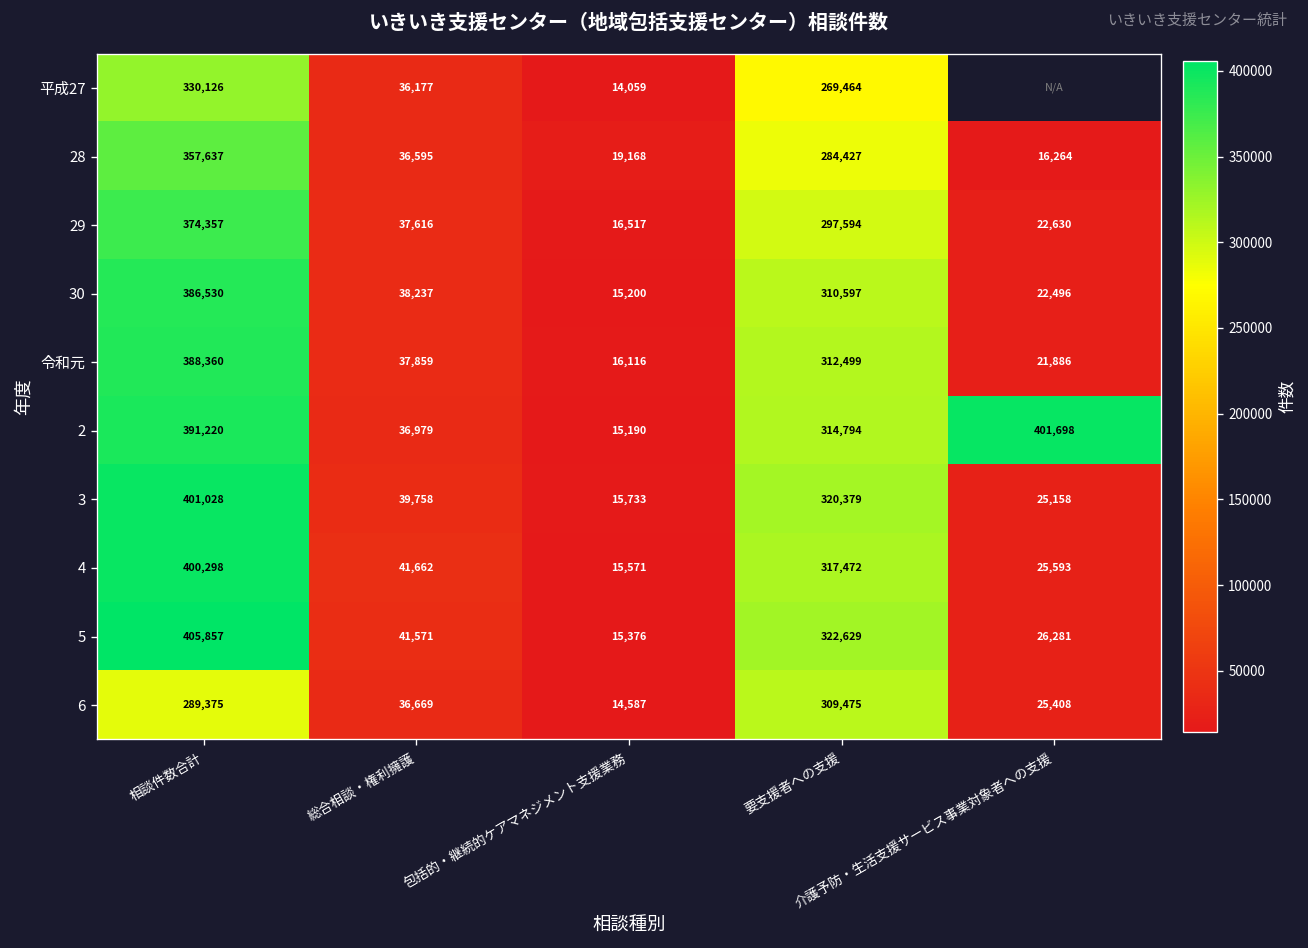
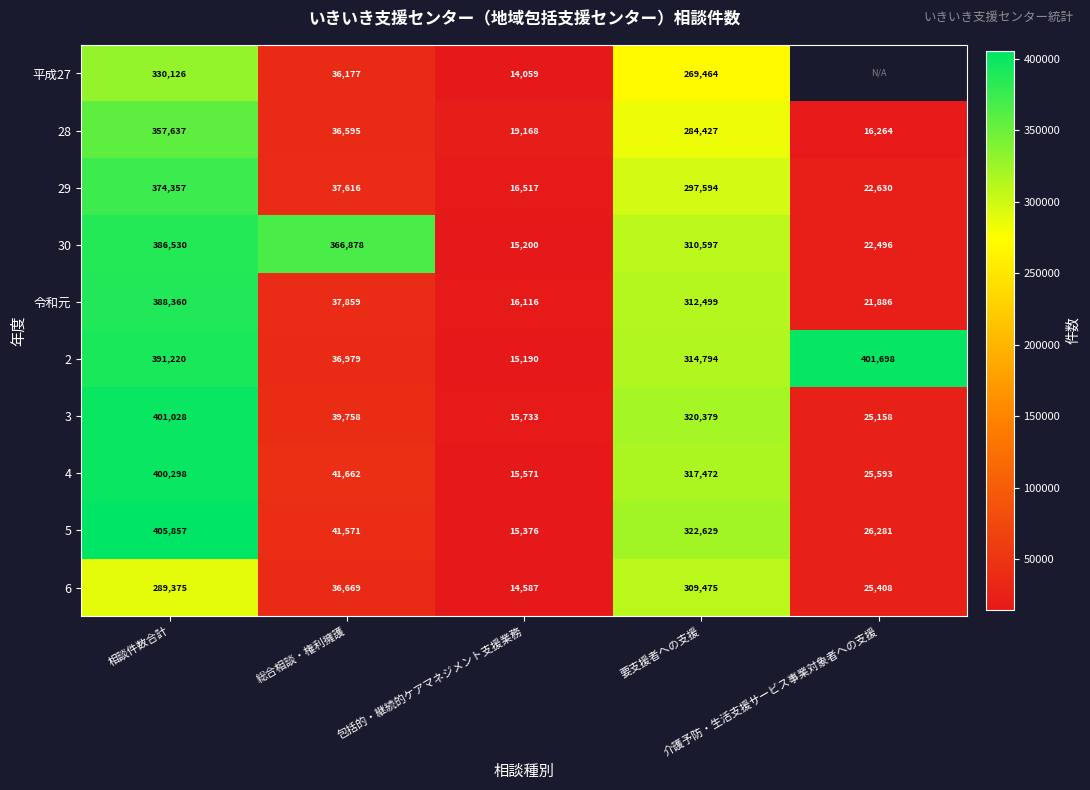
30, 総合相談・権利擁護: 38,237 -> 366,878
